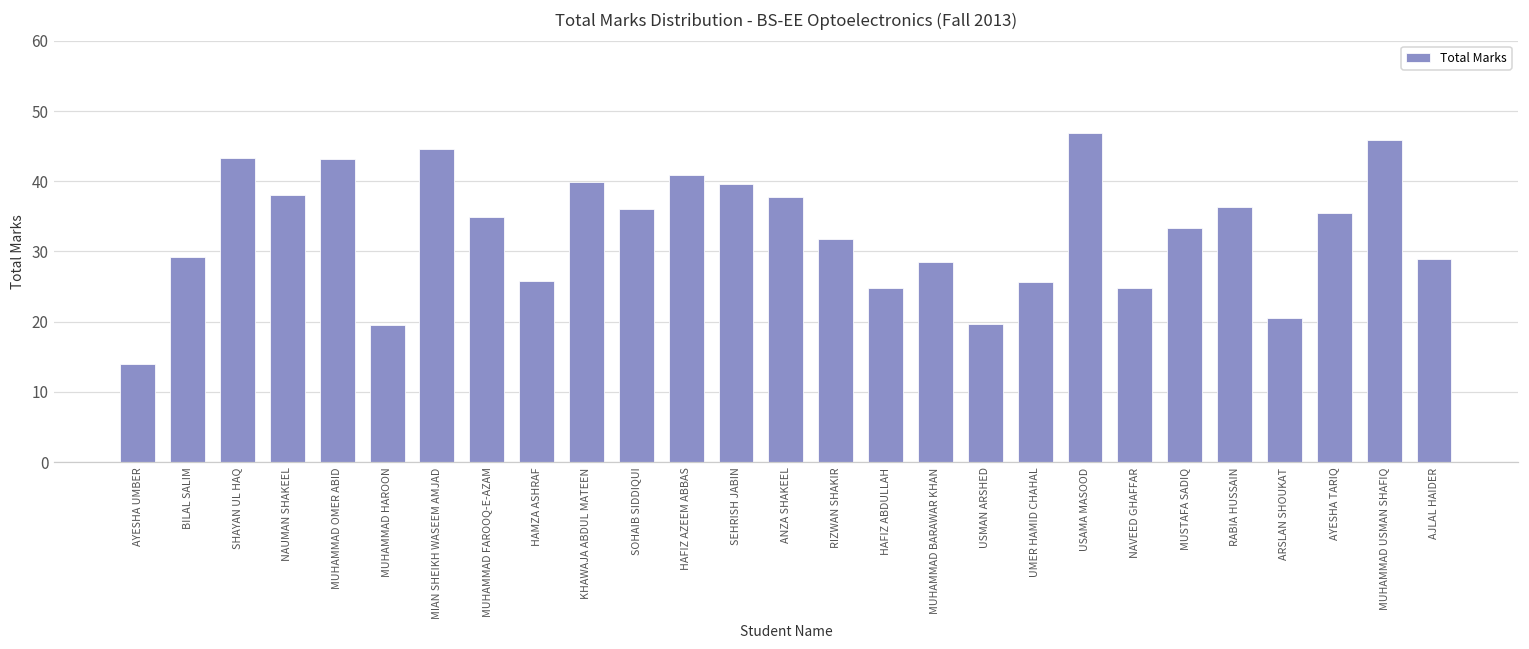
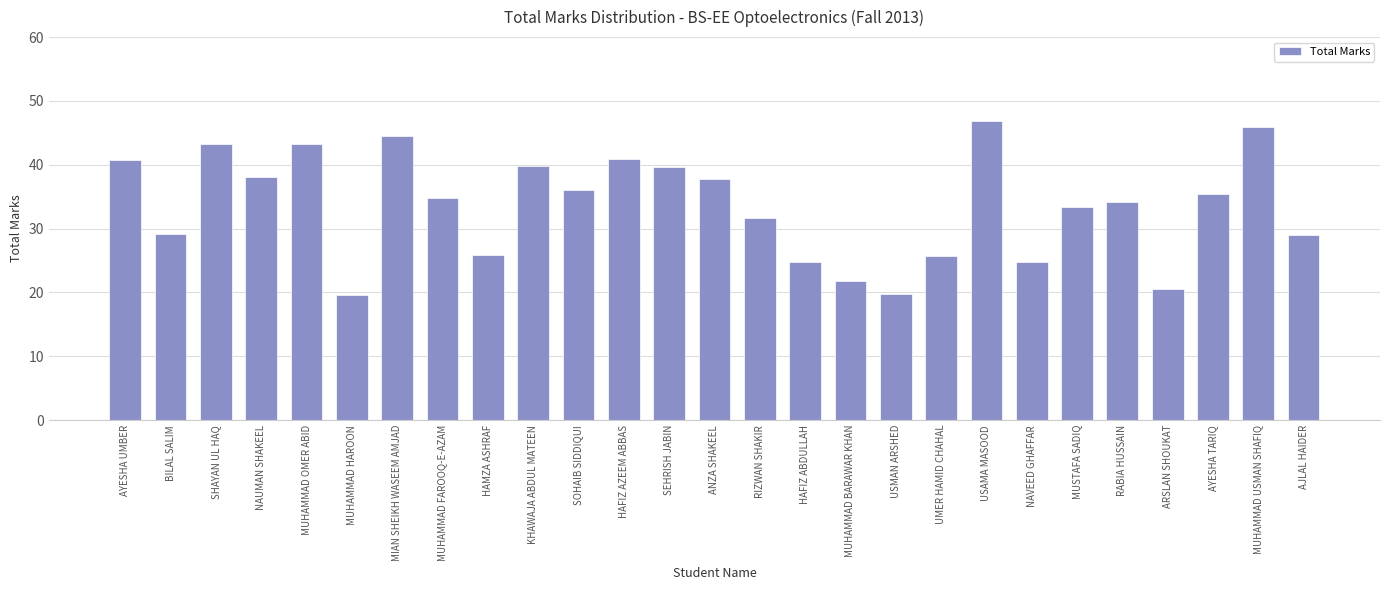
AYESHA UMBER: 14 -> 41
MUHAMMAD BARAWAR KHAN: 29 -> 22
RABIA HUSSAIN: 36 -> 34
